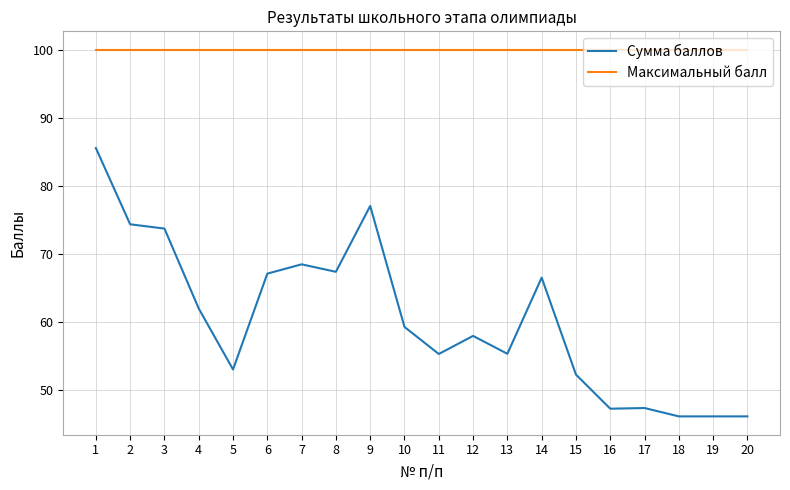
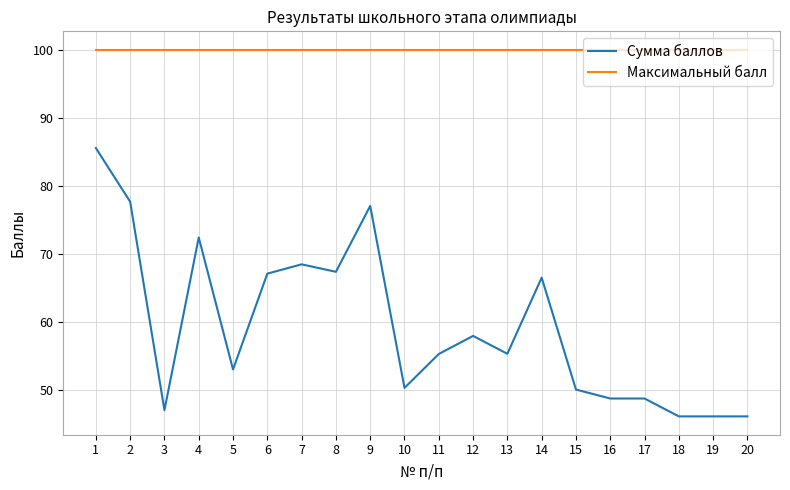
Сумма баллов, 2: 74 -> 78
Сумма баллов, 3: 74 -> 47
Сумма баллов, 4: 62 -> 72
Сумма баллов, 10: 59 -> 50
Сумма баллов, 15: 52 -> 50
Сумма баллов, 16: 47 -> 49
Сумма баллов, 17: 47 -> 49
